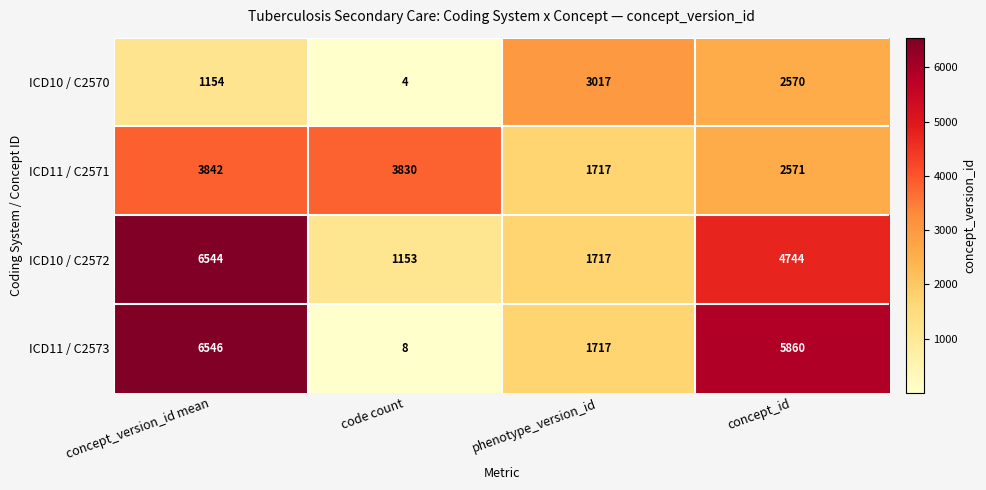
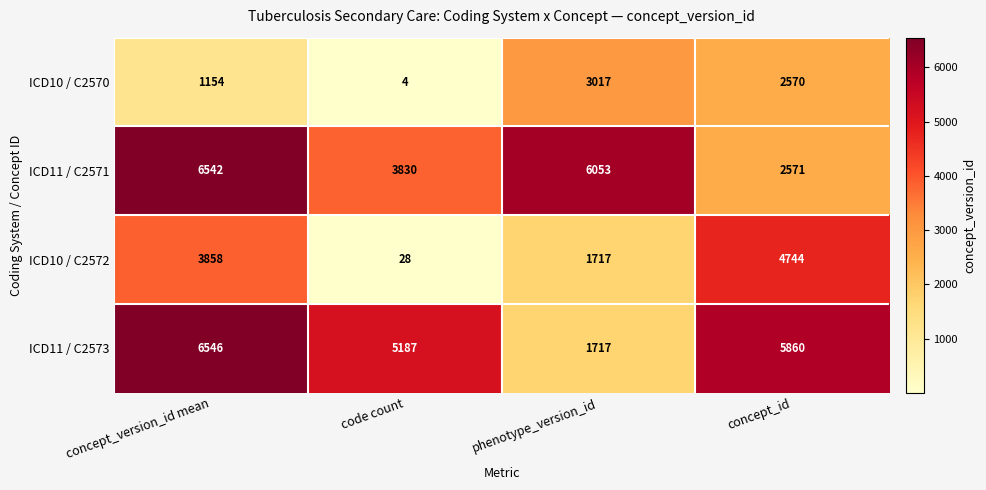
ICD11 / C2571, concept_version_id mean: 3842 -> 6542
ICD11 / C2571, phenotype_version_id: 1717 -> 6053
ICD10 / C2572, concept_version_id mean: 6544 -> 3858
ICD10 / C2572, code count: 1153 -> 28
ICD11 / C2573, code count: 8 -> 5187
